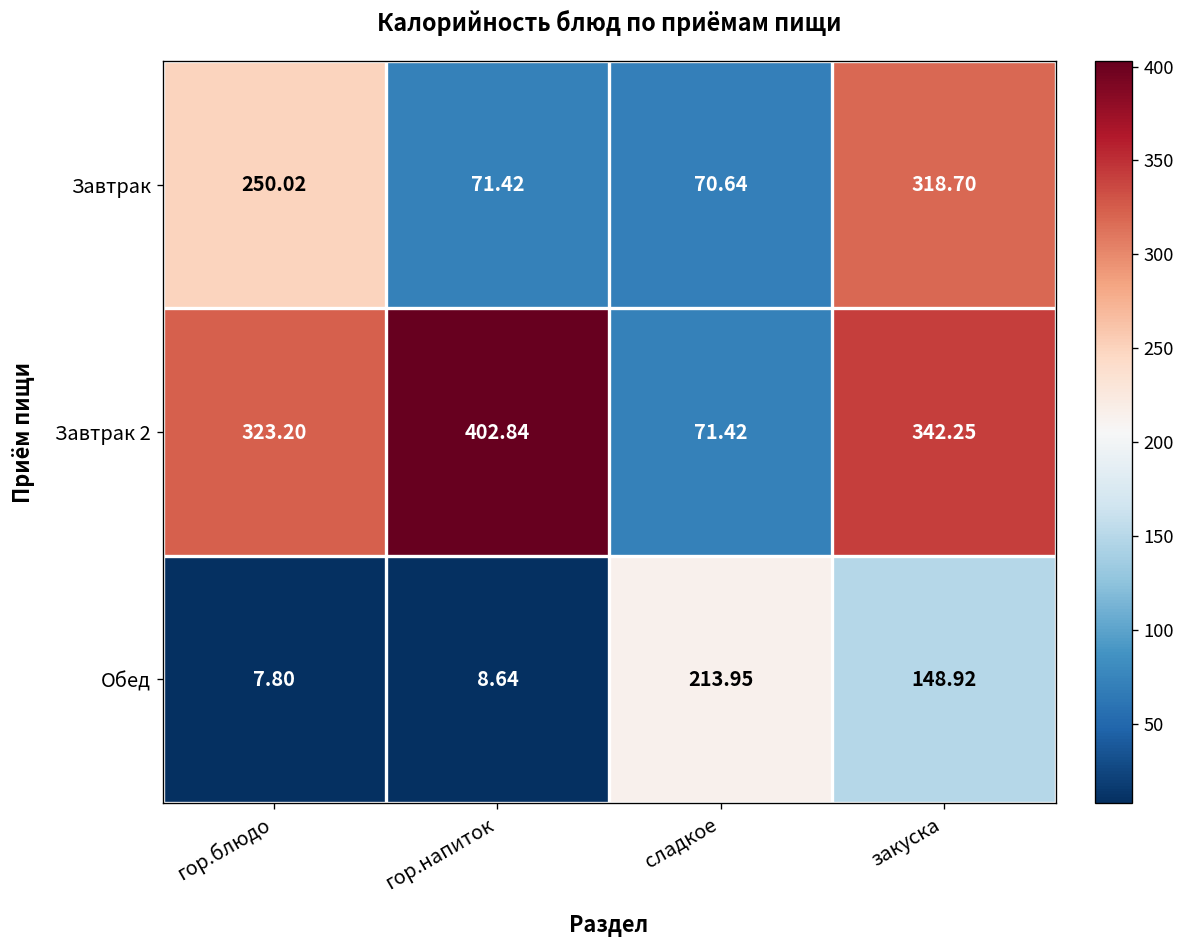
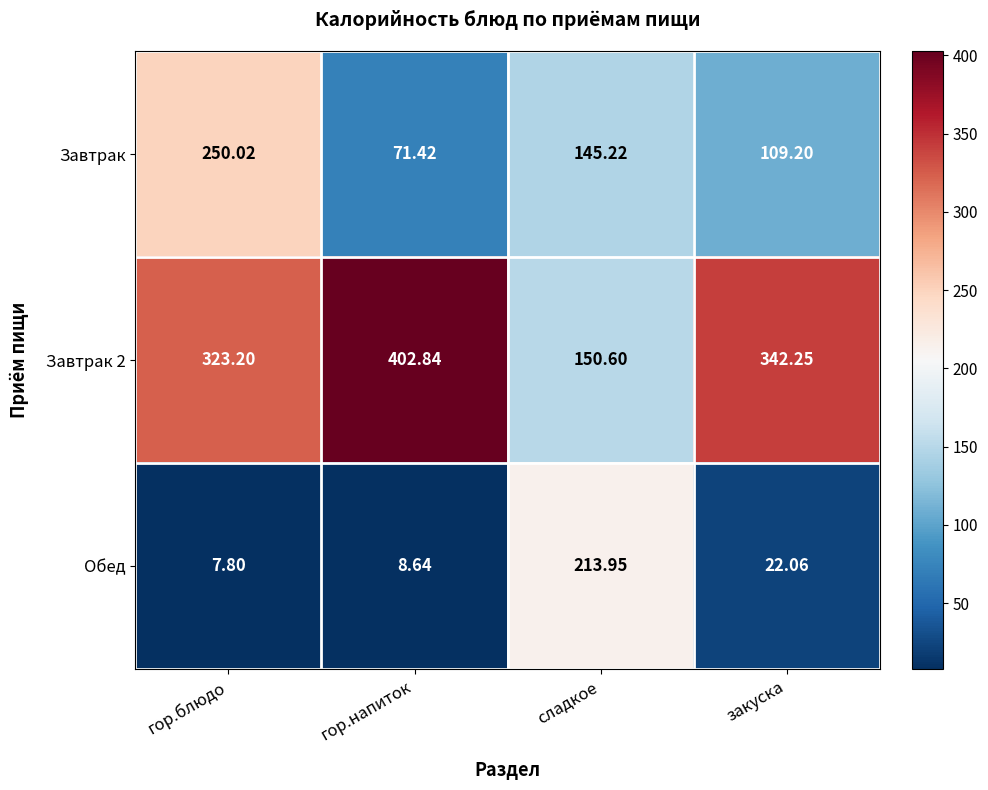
Завтрак, сладкое: 70.64 -> 145.22
Завтрак, закуска: 318.70 -> 109.20
Завтрак 2, сладкое: 71.42 -> 150.60
Обед, закуска: 148.92 -> 22.06
